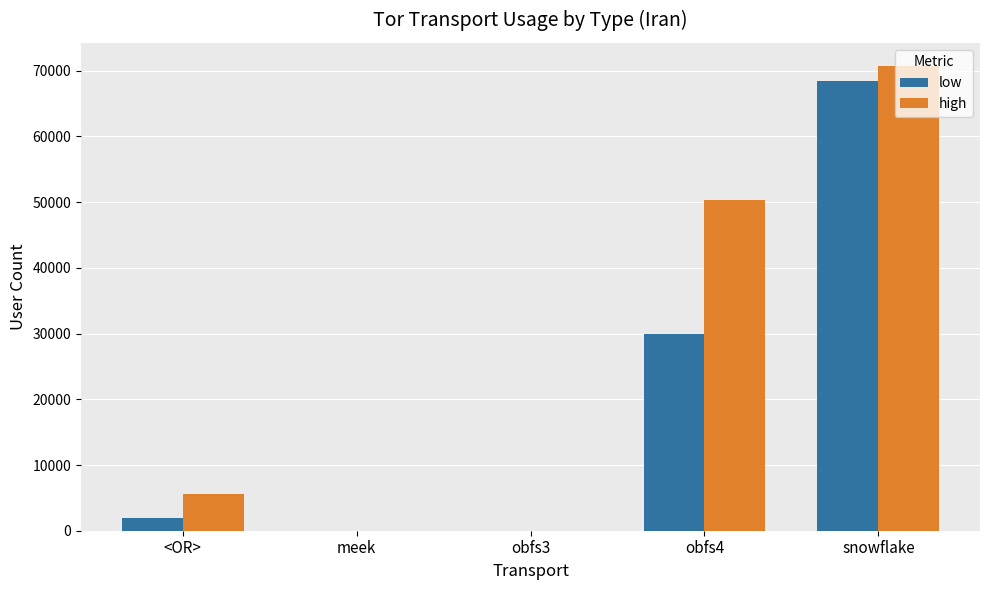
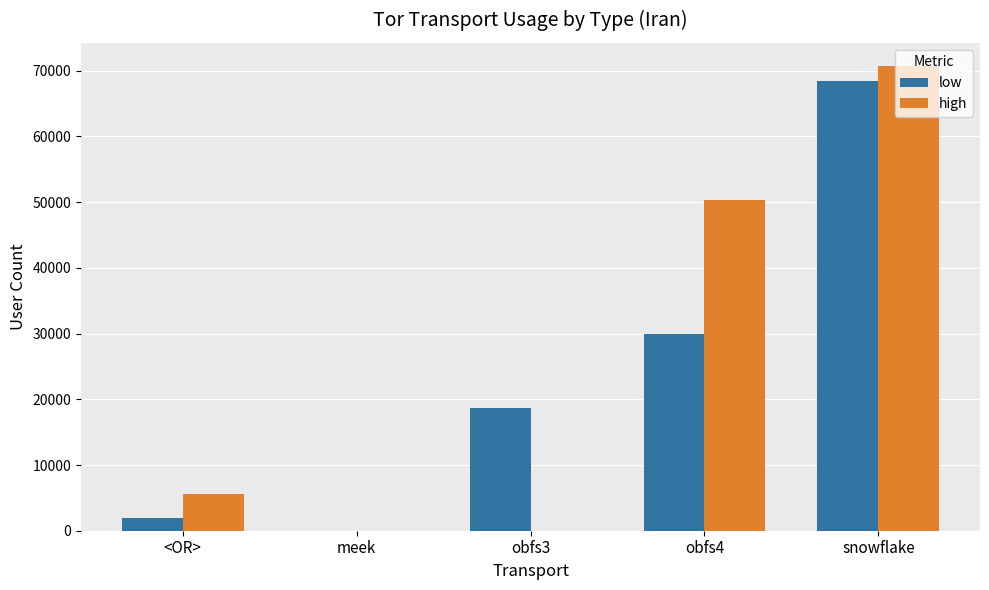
low, obfs3: 0 -> 19000
